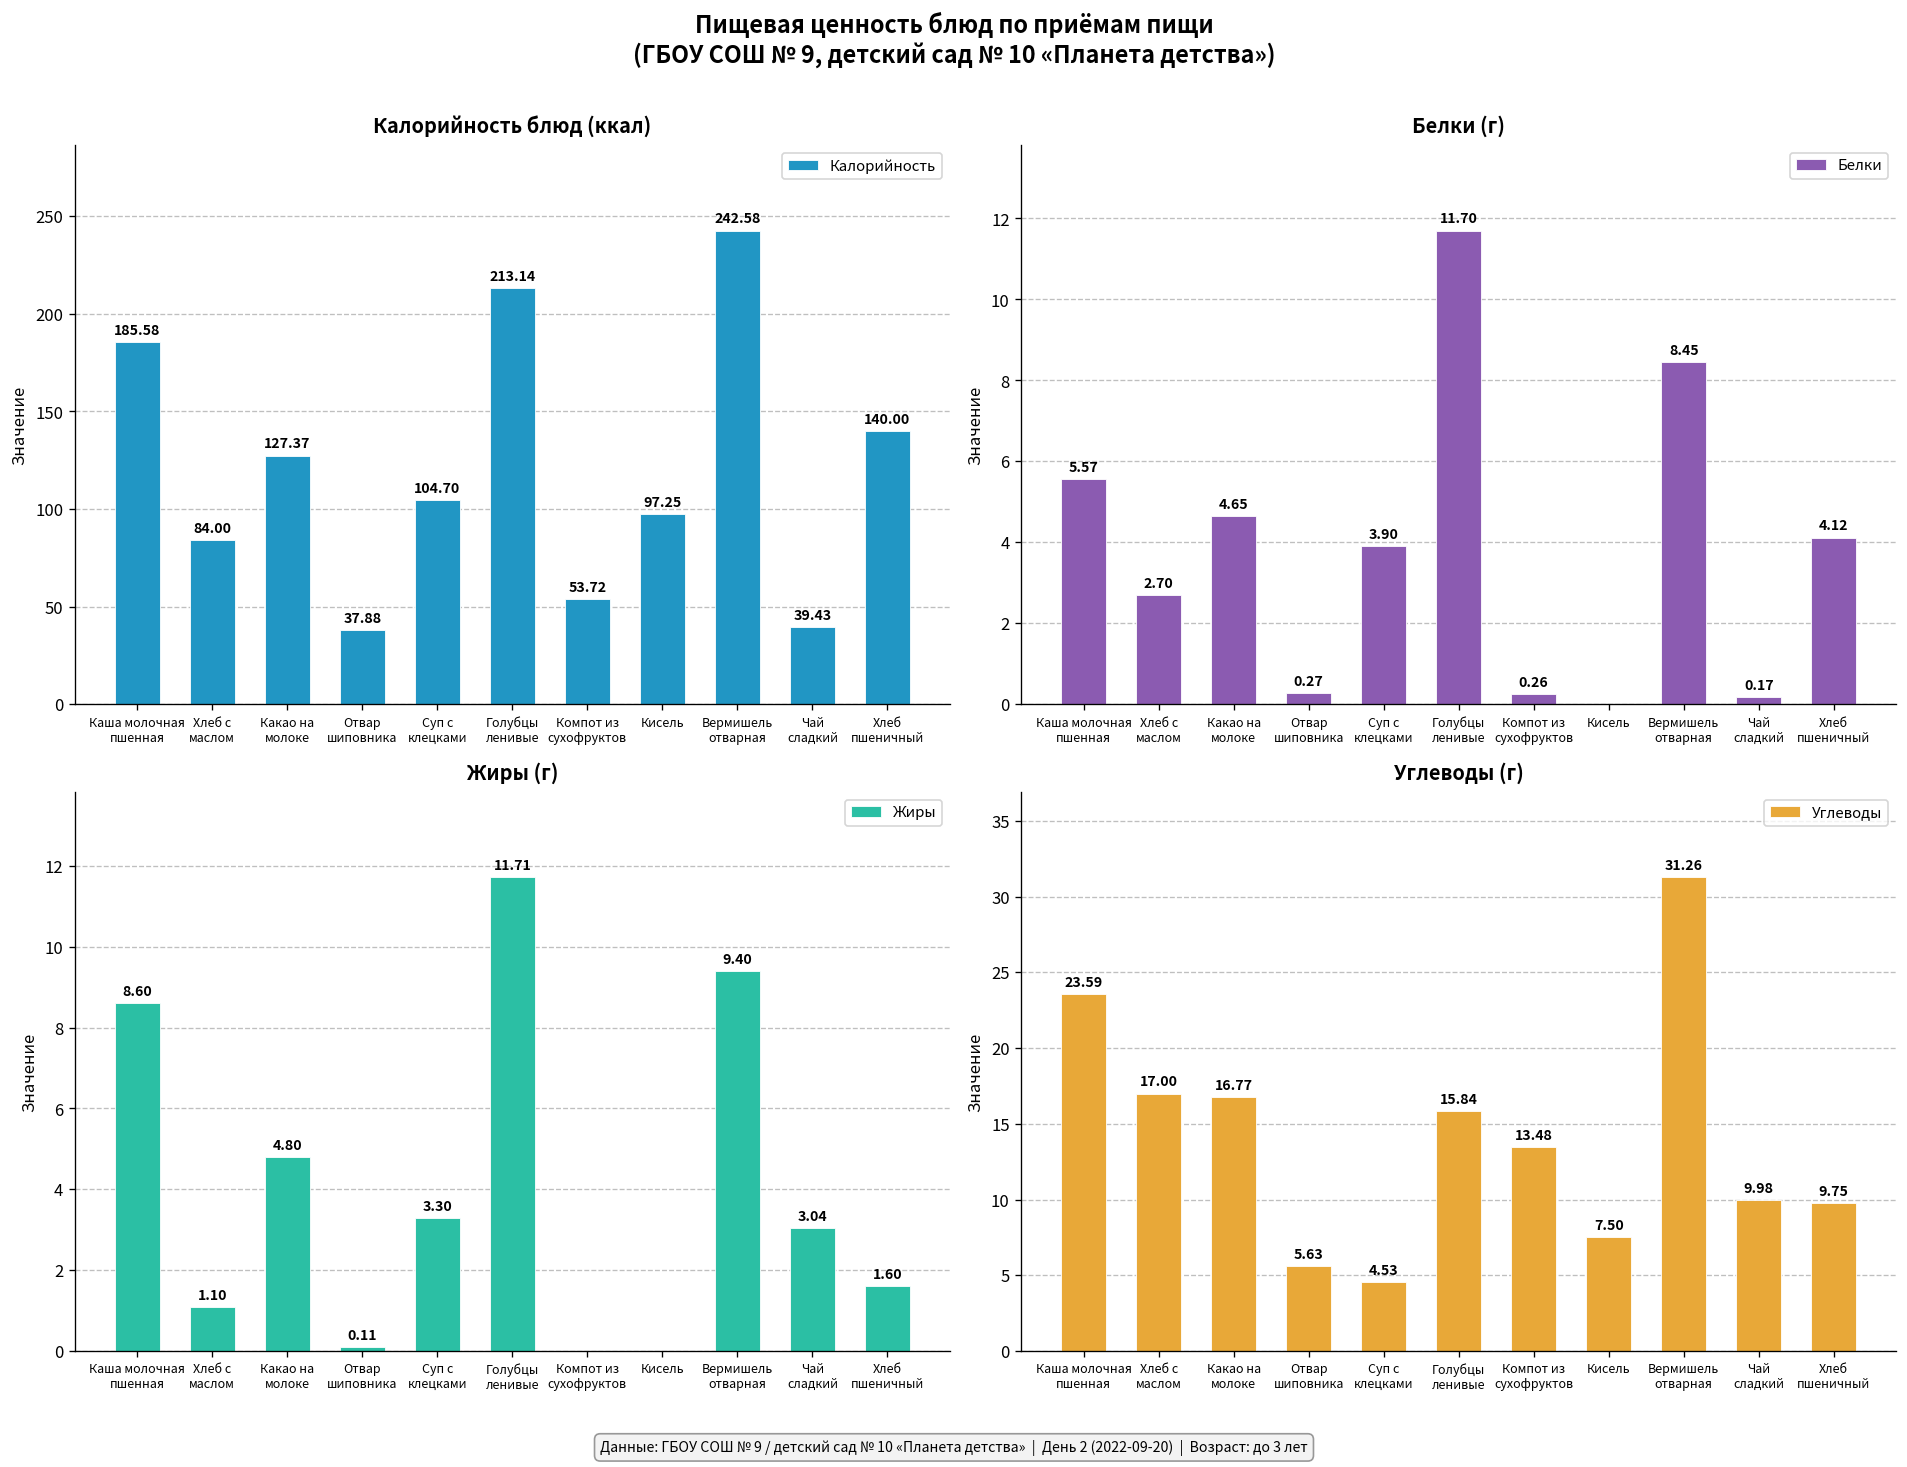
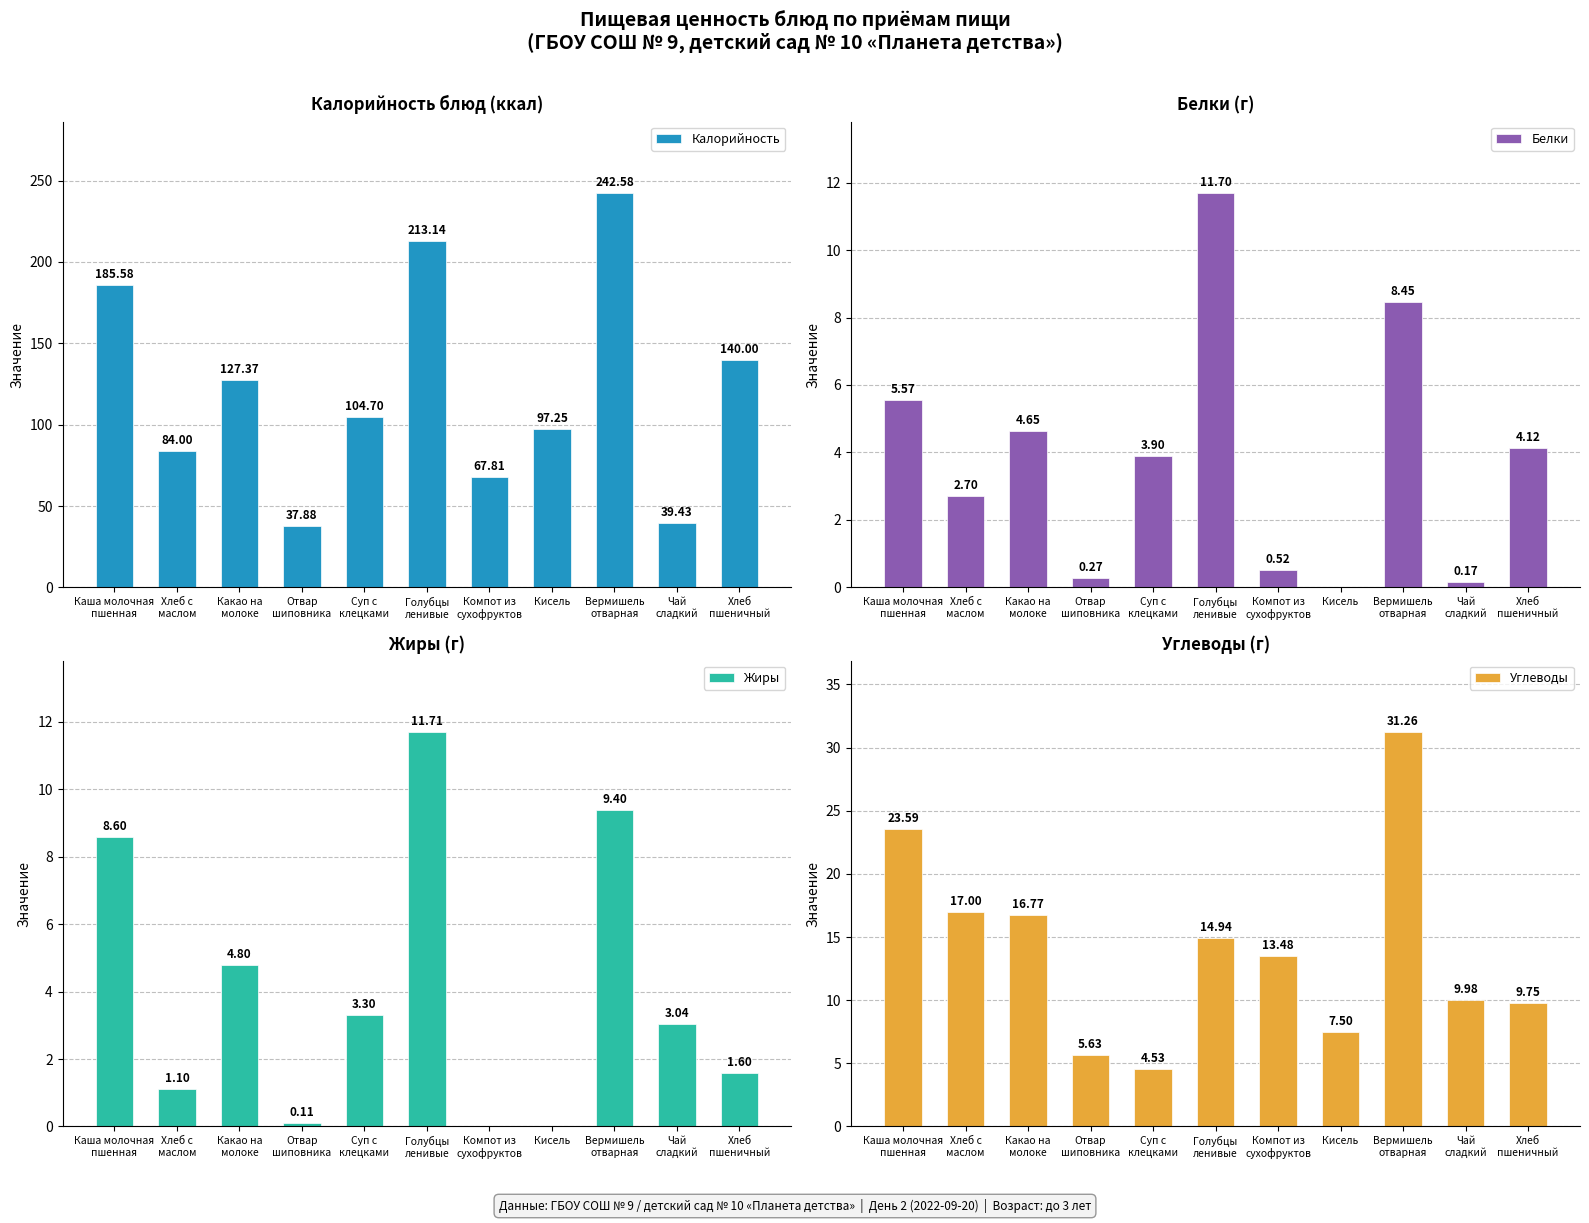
Калорийность блюд (ккал), Компот из сухофруктов: 53.72 -> 67.81
Белки (г), Компот из сухофруктов: 0.26 -> 0.52
Углеводы (г), Голубцы ленивые: 15.84 -> 14.94
